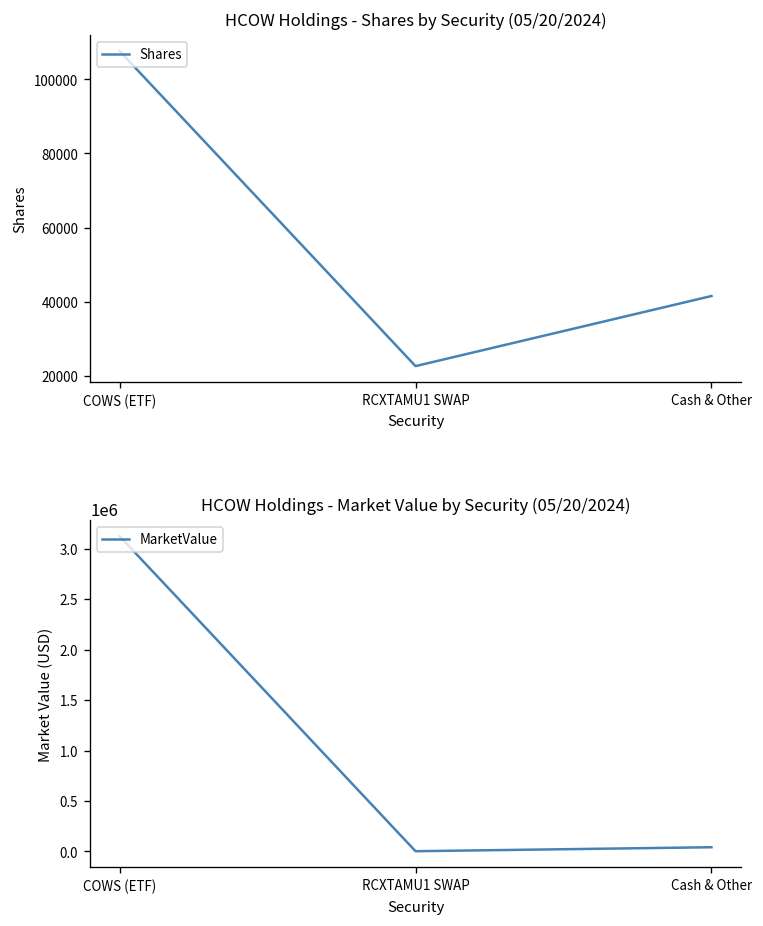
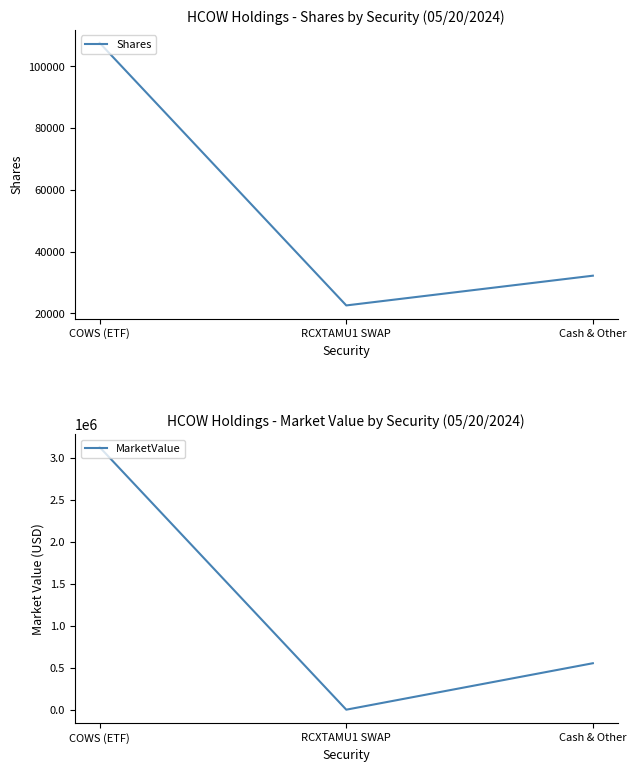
HCOW Holdings - Shares by Security (05/20/2024), Cash & Other: 42000 -> 32000
HCOW Holdings - Market Value by Security (05/20/2024), Cash & Other: 0 -> 600000
